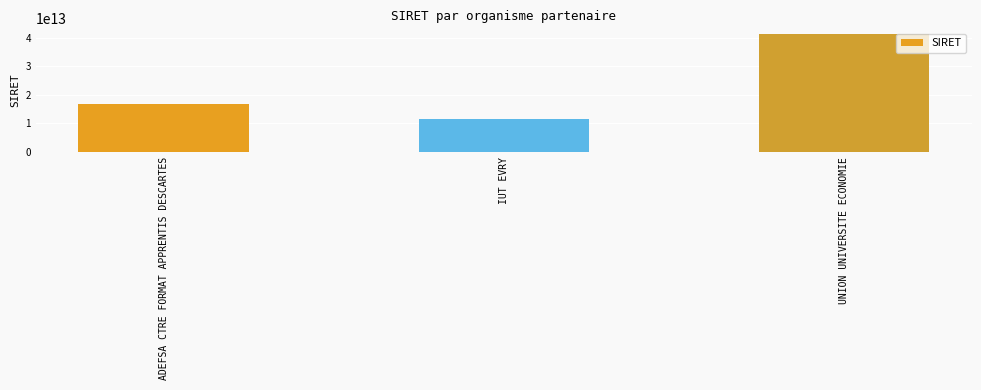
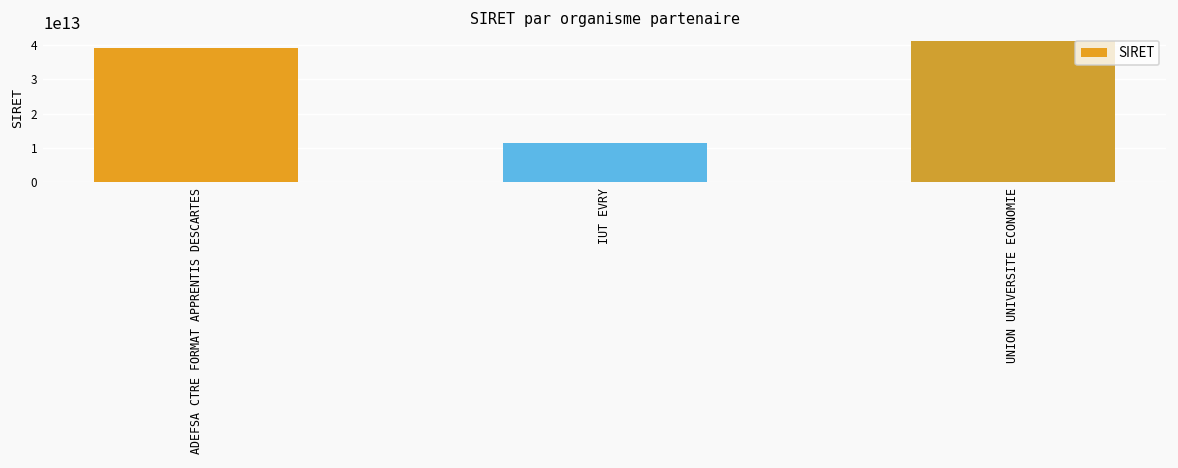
ADEFSA CTRE FORMAT APPRENTIS DESCARTES: 17000000000000 -> 39000000000000
